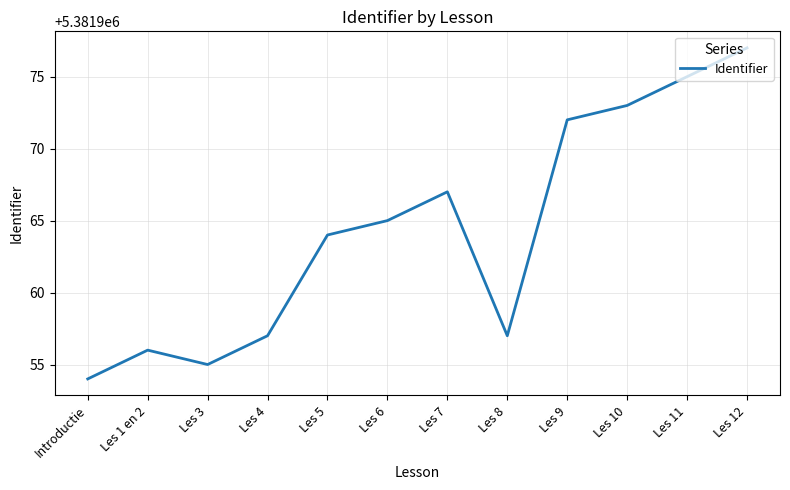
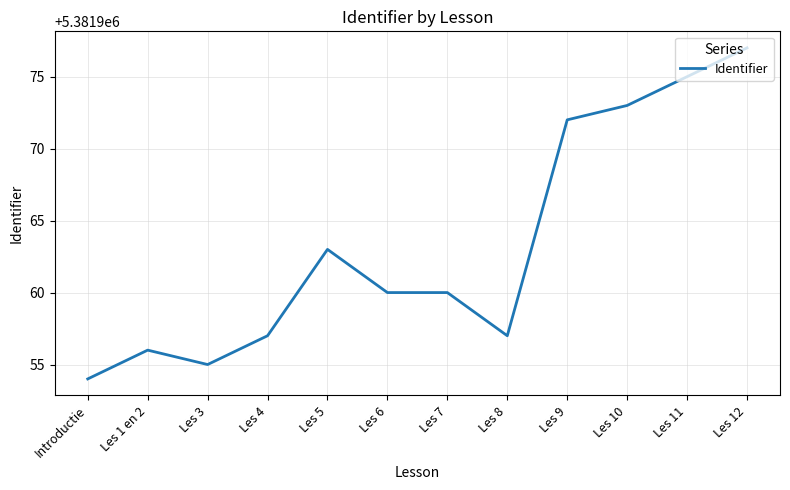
Les 5: 5381964 -> 5381963
Les 6: 5381965 -> 5381960
Les 7: 5381967 -> 5381960
